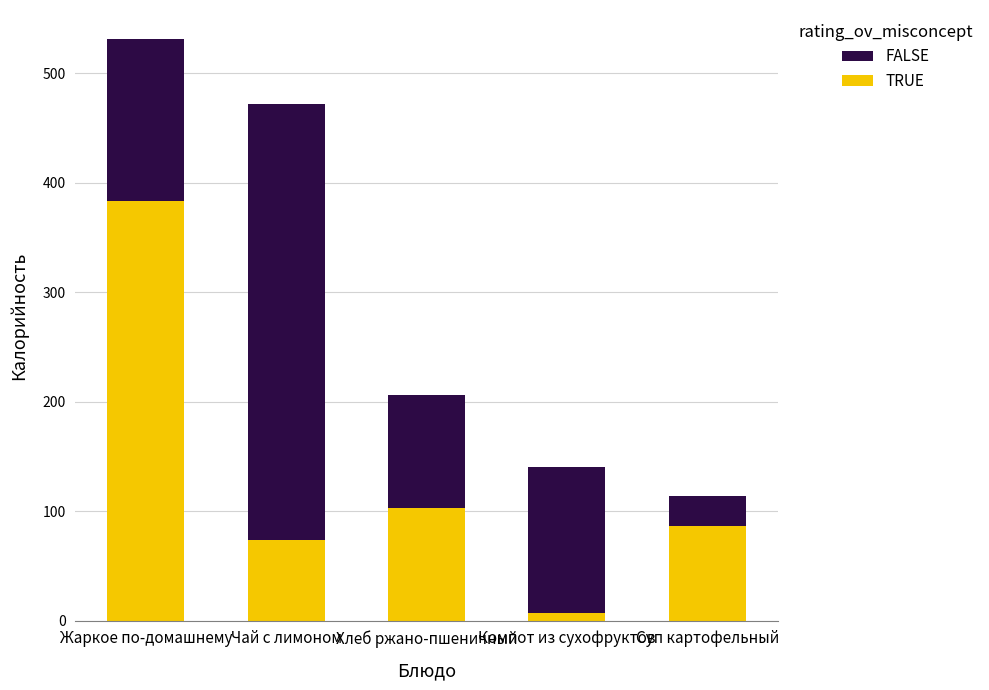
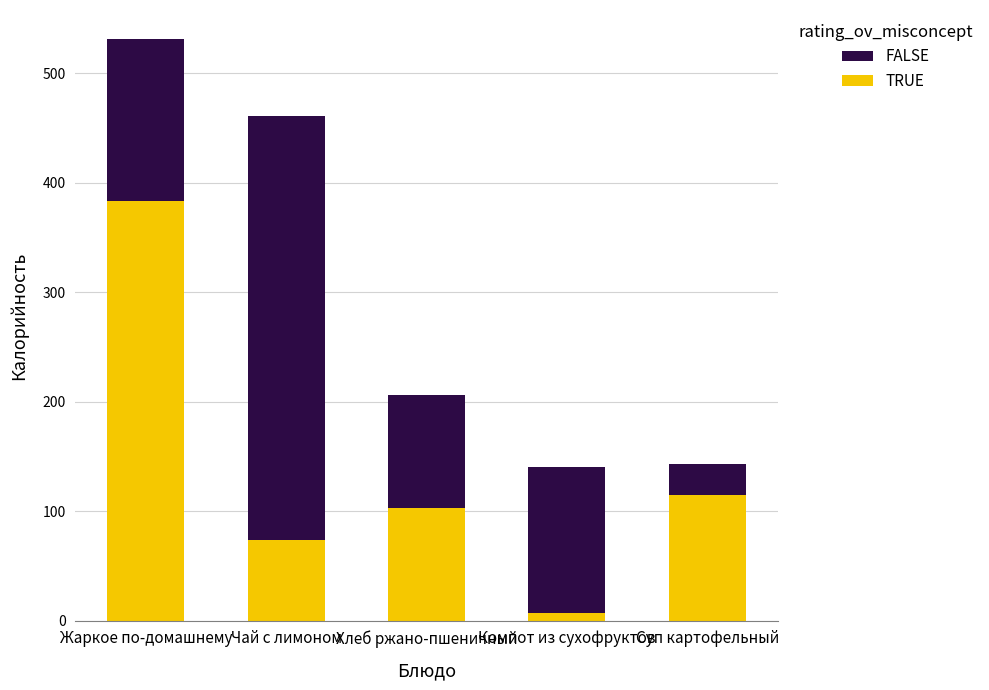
FALSE, Чай с лимоном: 398 -> 387
TRUE, Суп картофельный: 86 -> 115
